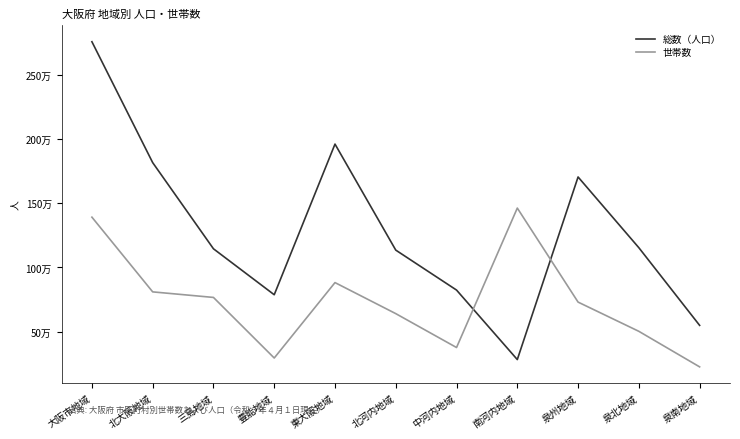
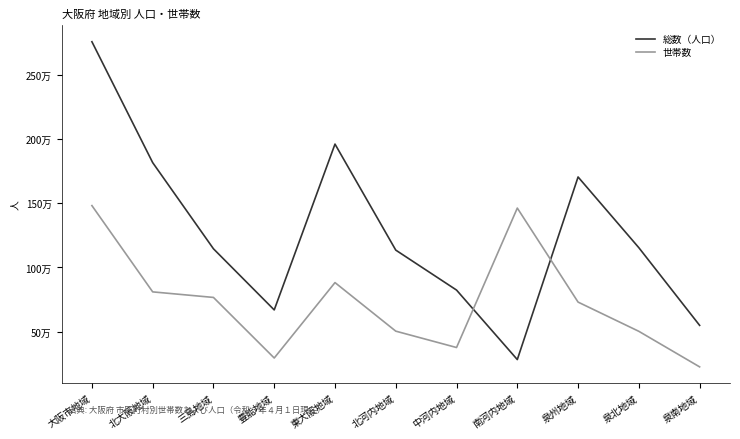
世帯数, 大阪市地域: 139万 -> 148万
総数（人口）, 豊能地域: 79万 -> 67万
世帯数, 北河内地域: 64万 -> 50万
